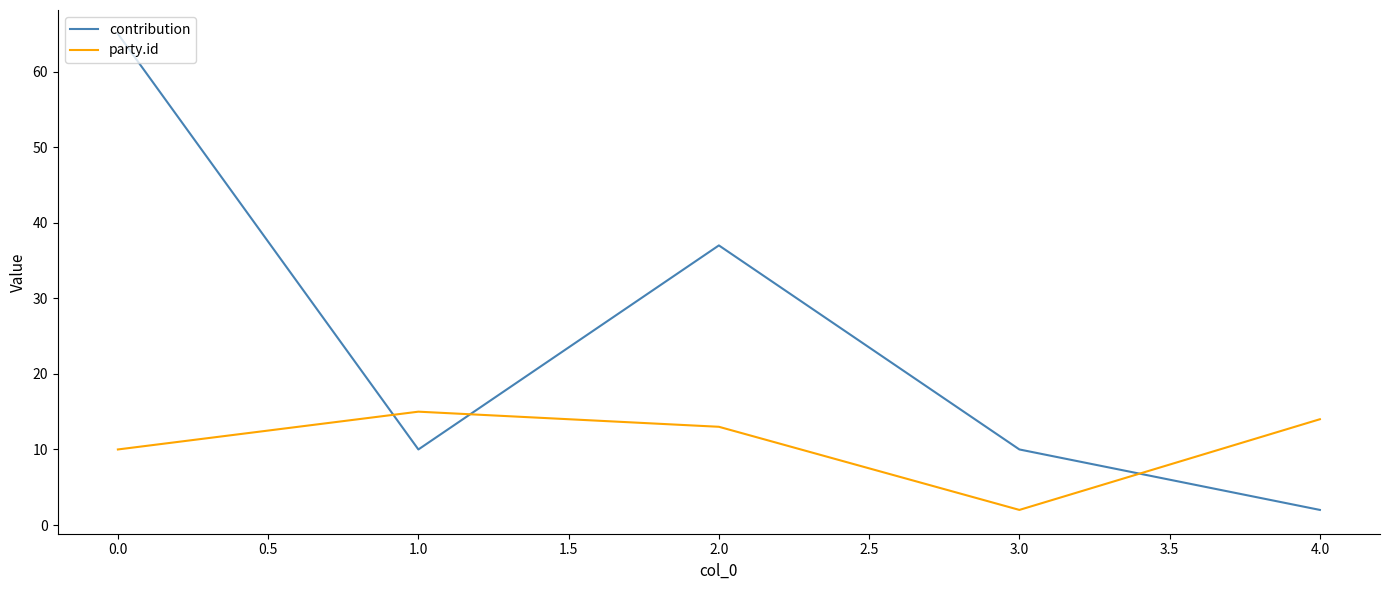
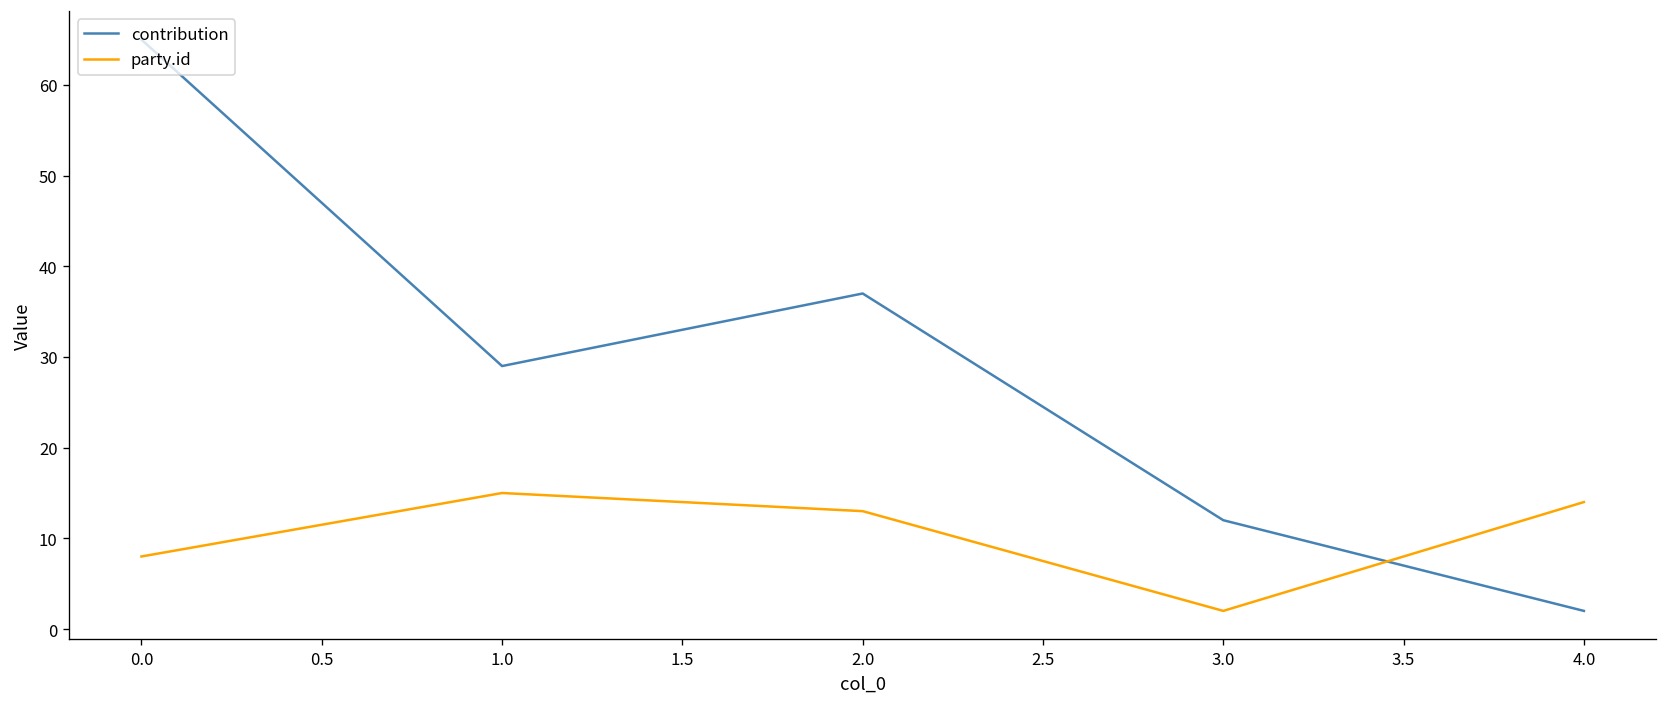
party.id, 0.0: 10 -> 8
contribution, 1.0: 10 -> 29
contribution, 3.0: 10 -> 12
